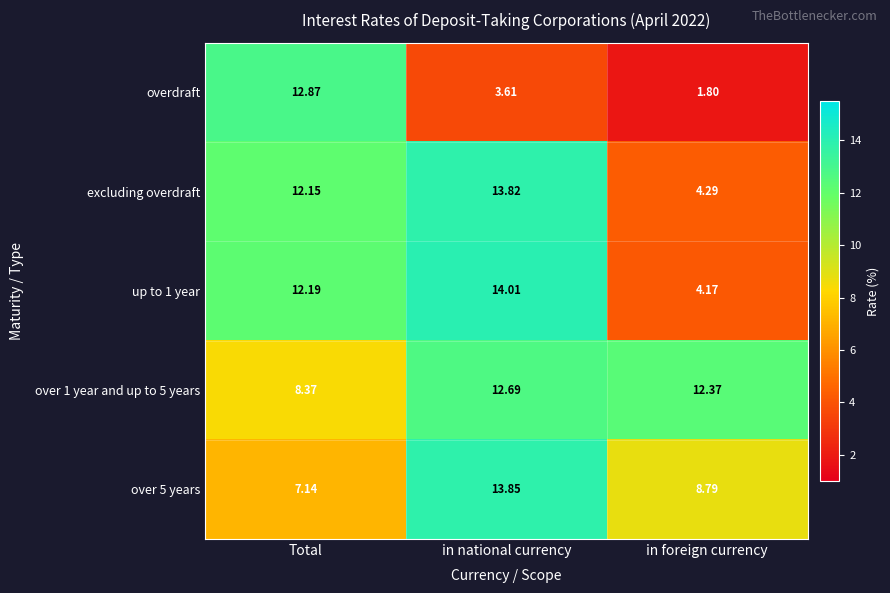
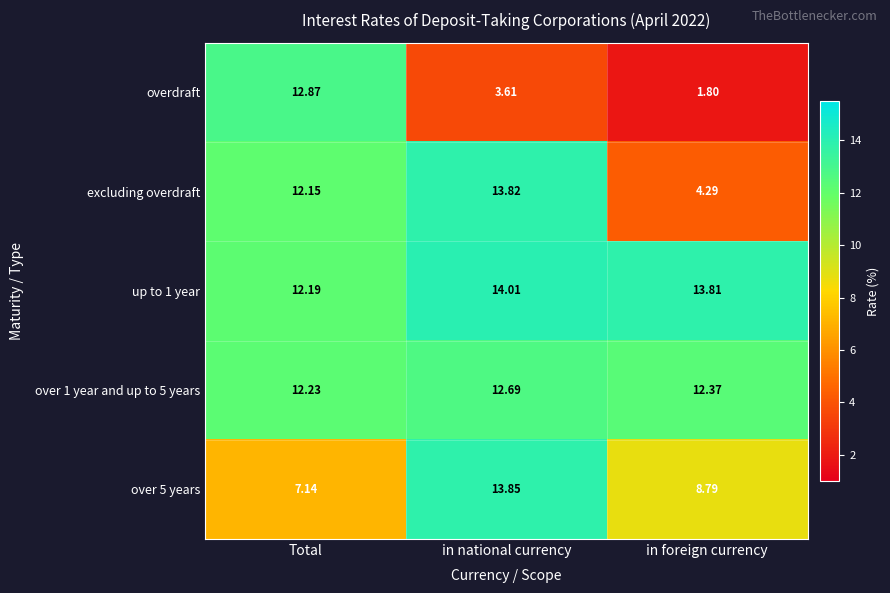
up to 1 year, in foreign currency: 4.17 -> 13.81
over 1 year and up to 5 years, Total: 8.37 -> 12.23
